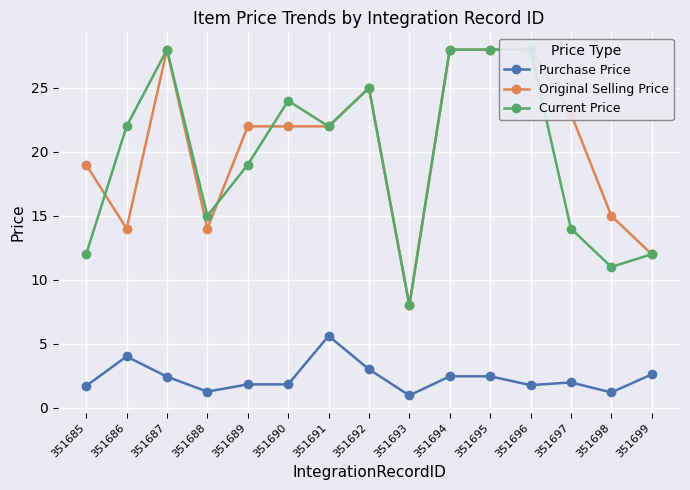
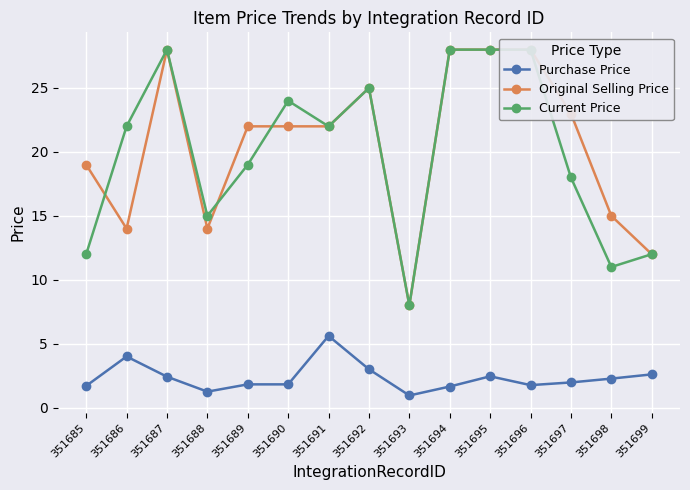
Purchase Price, 351694: 2.5 -> 1.7
Current Price, 351697: 14 -> 18
Purchase Price, 351698: 1.2 -> 2.3
